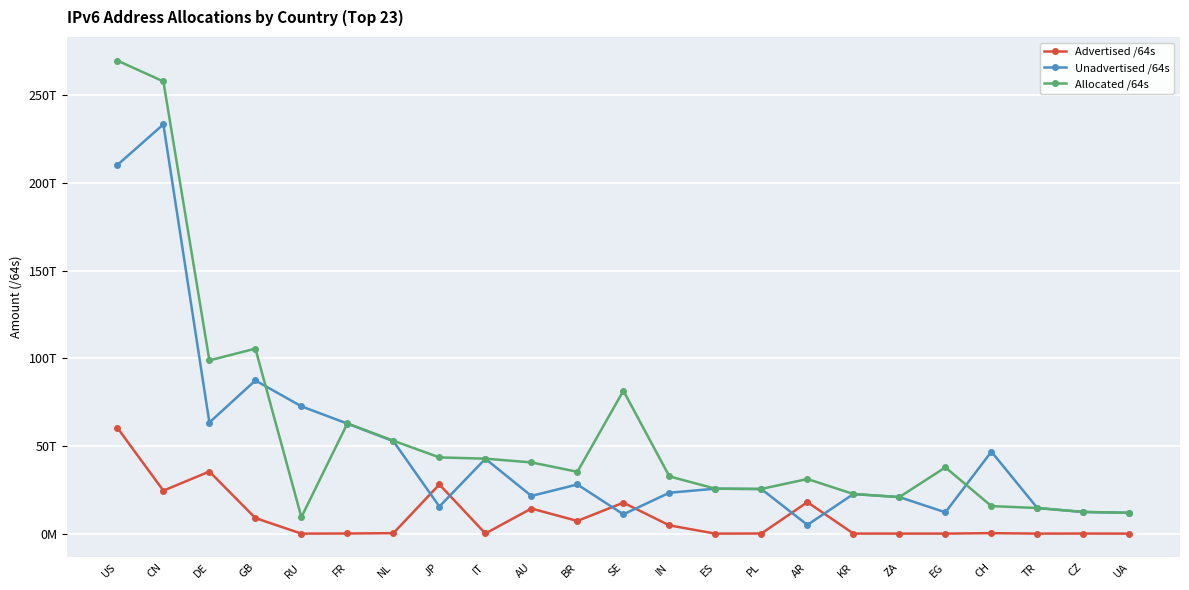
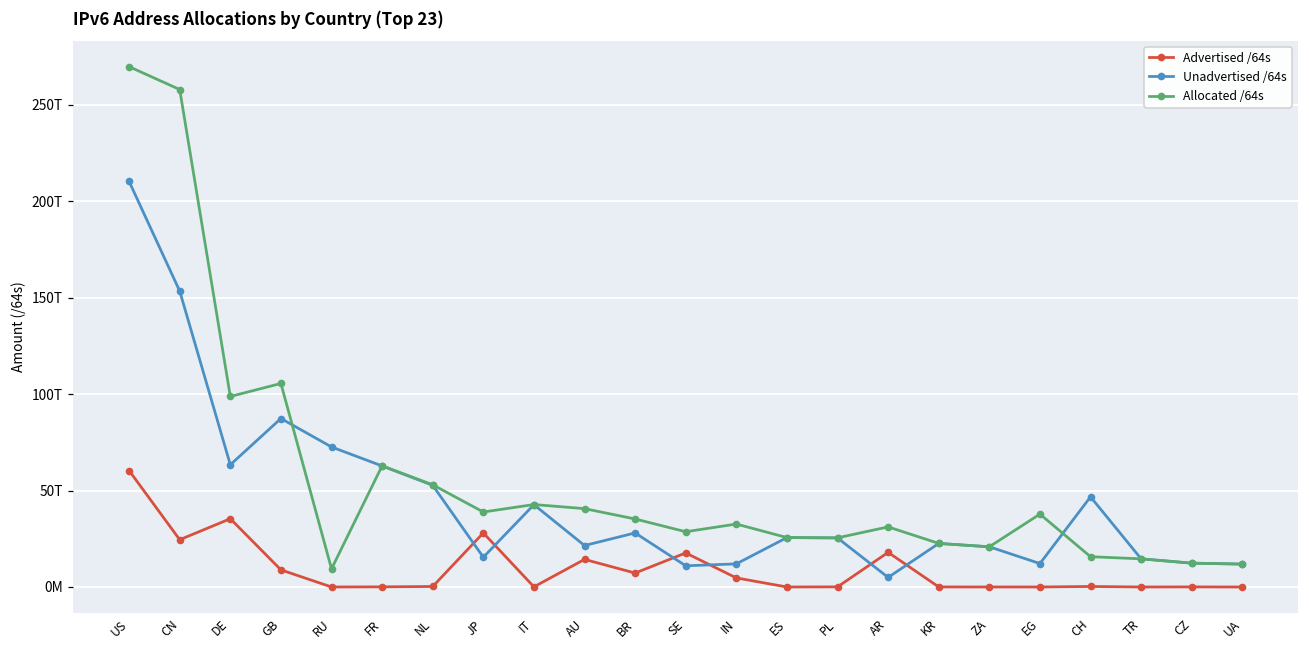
Unadvertised /64s, CN: 233T -> 153T
Allocated /64s, JP: 43T -> 39T
Allocated /64s, SE: 81T -> 29T
Unadvertised /64s, IN: 23T -> 12T
